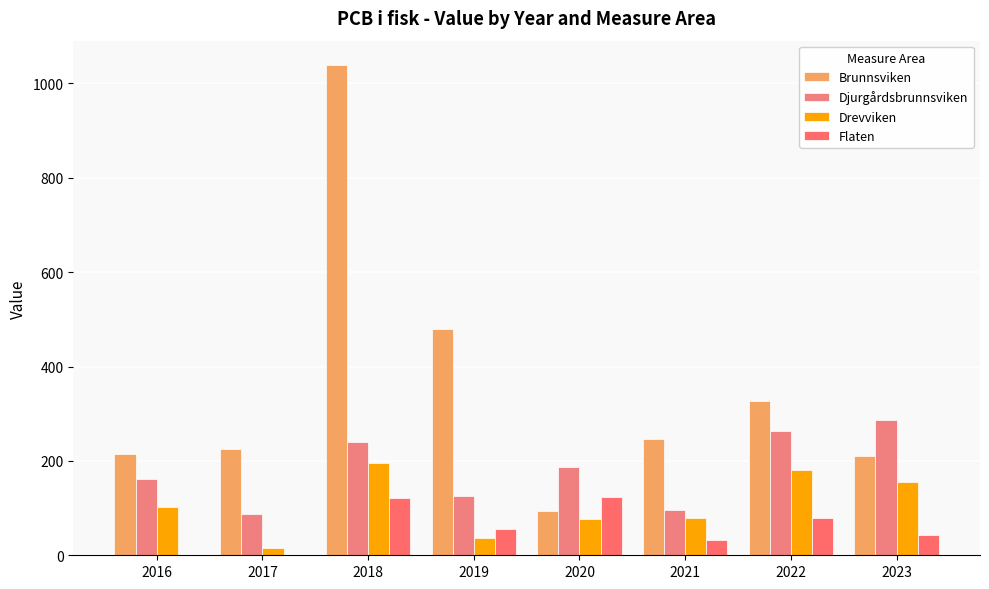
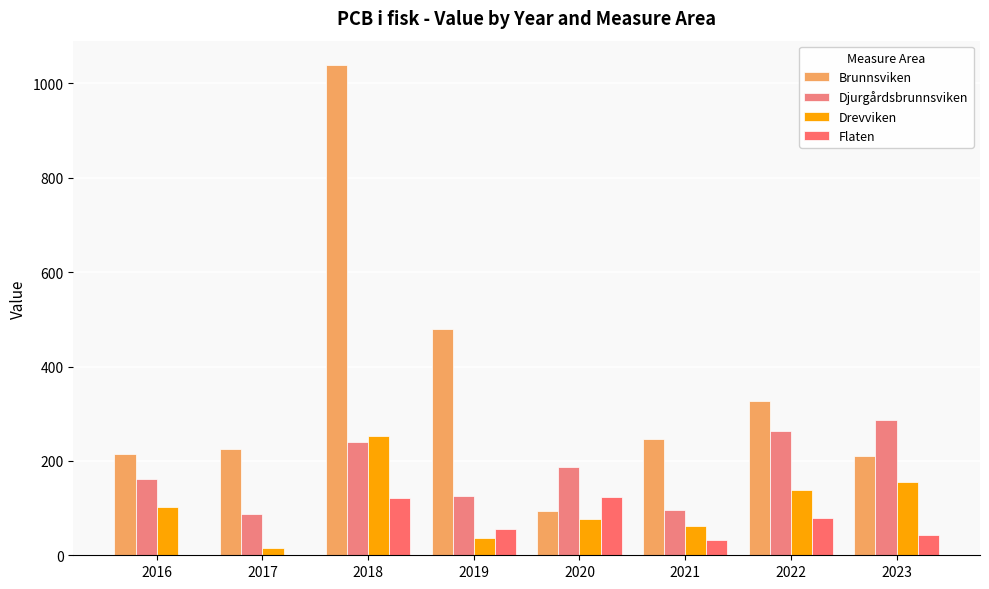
Drevviken, 2018: 190 -> 250
Drevviken, 2021: 80 -> 60
Drevviken, 2022: 180 -> 140
